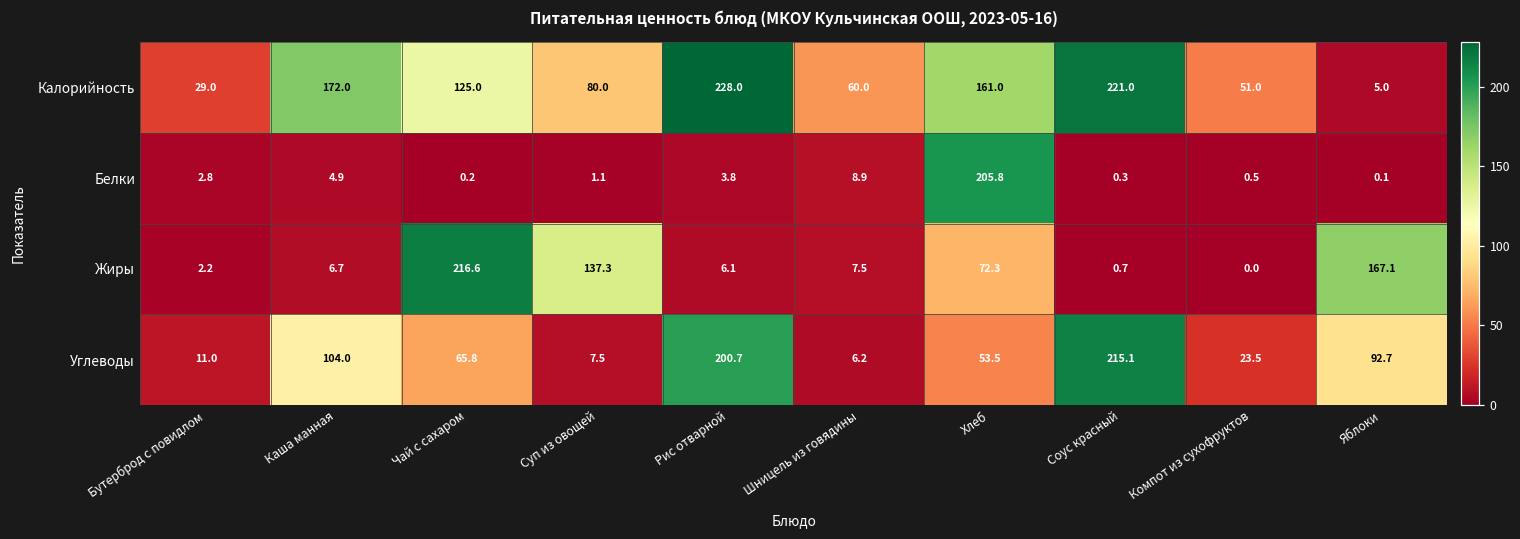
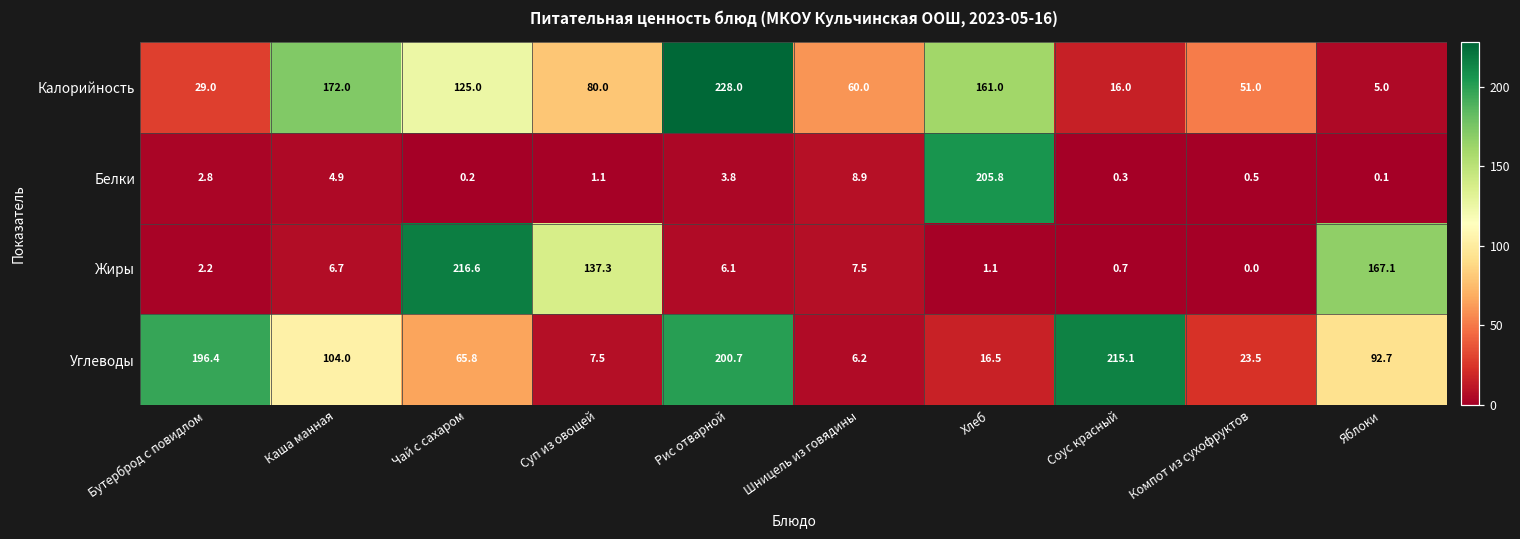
Калорийность, Соус красный: 221.0 -> 16.0
Жиры, Хлеб: 72.3 -> 1.1
Углеводы, Бутерброд с повидлом: 11.0 -> 196.4
Углеводы, Хлеб: 53.5 -> 16.5
